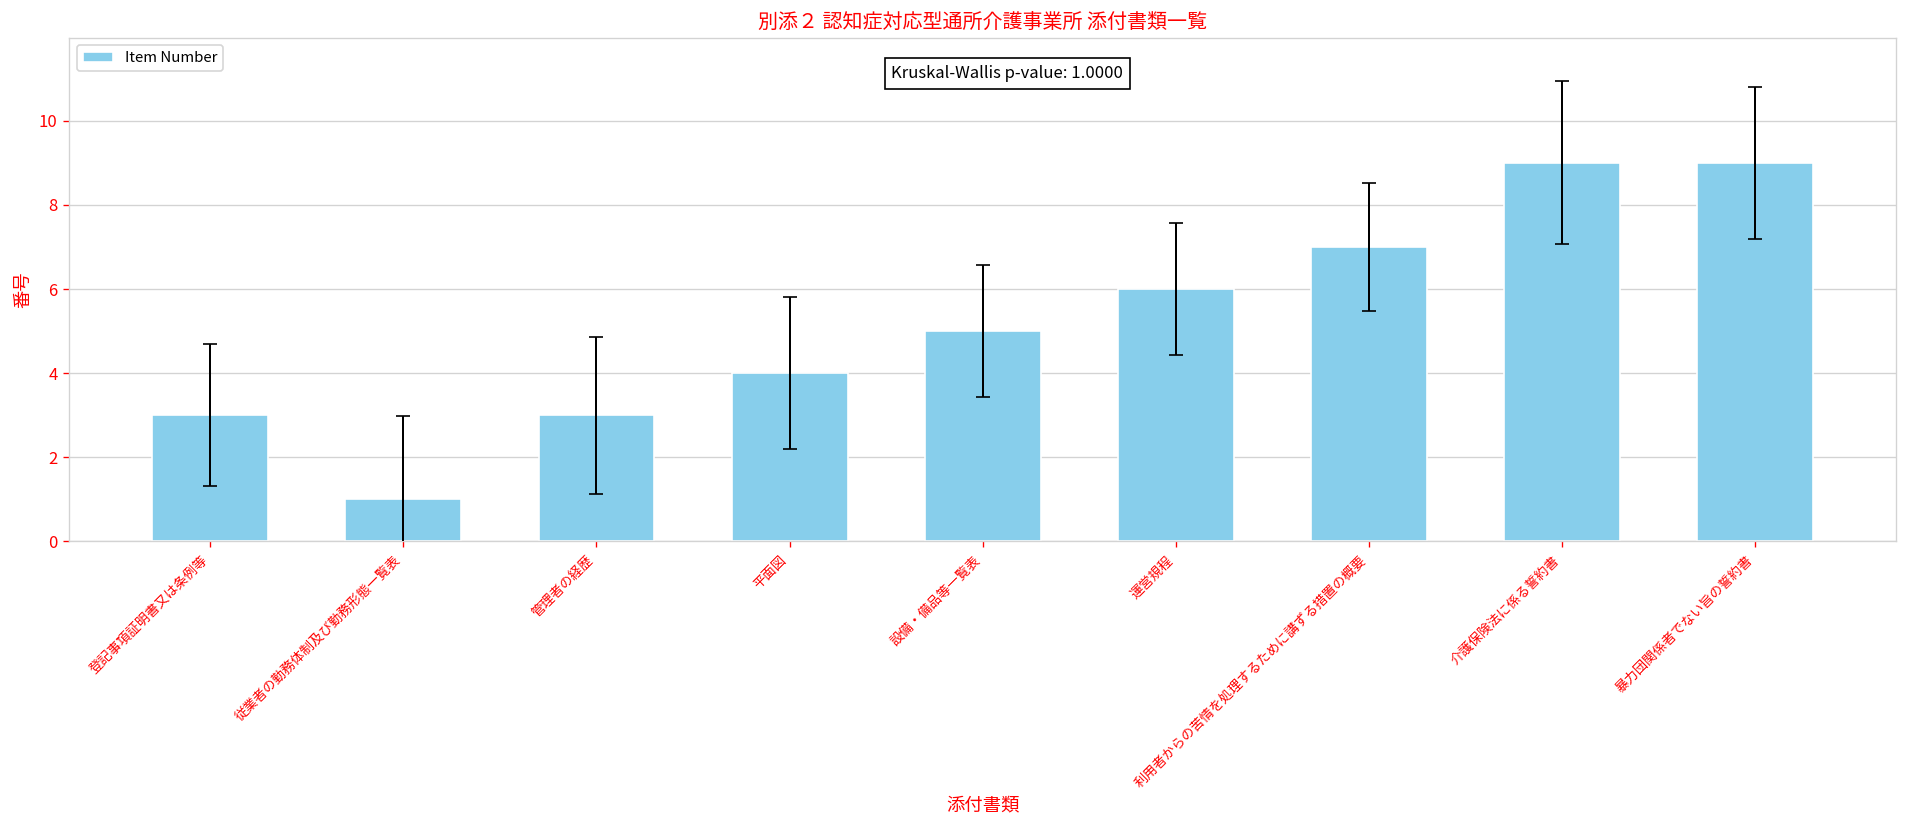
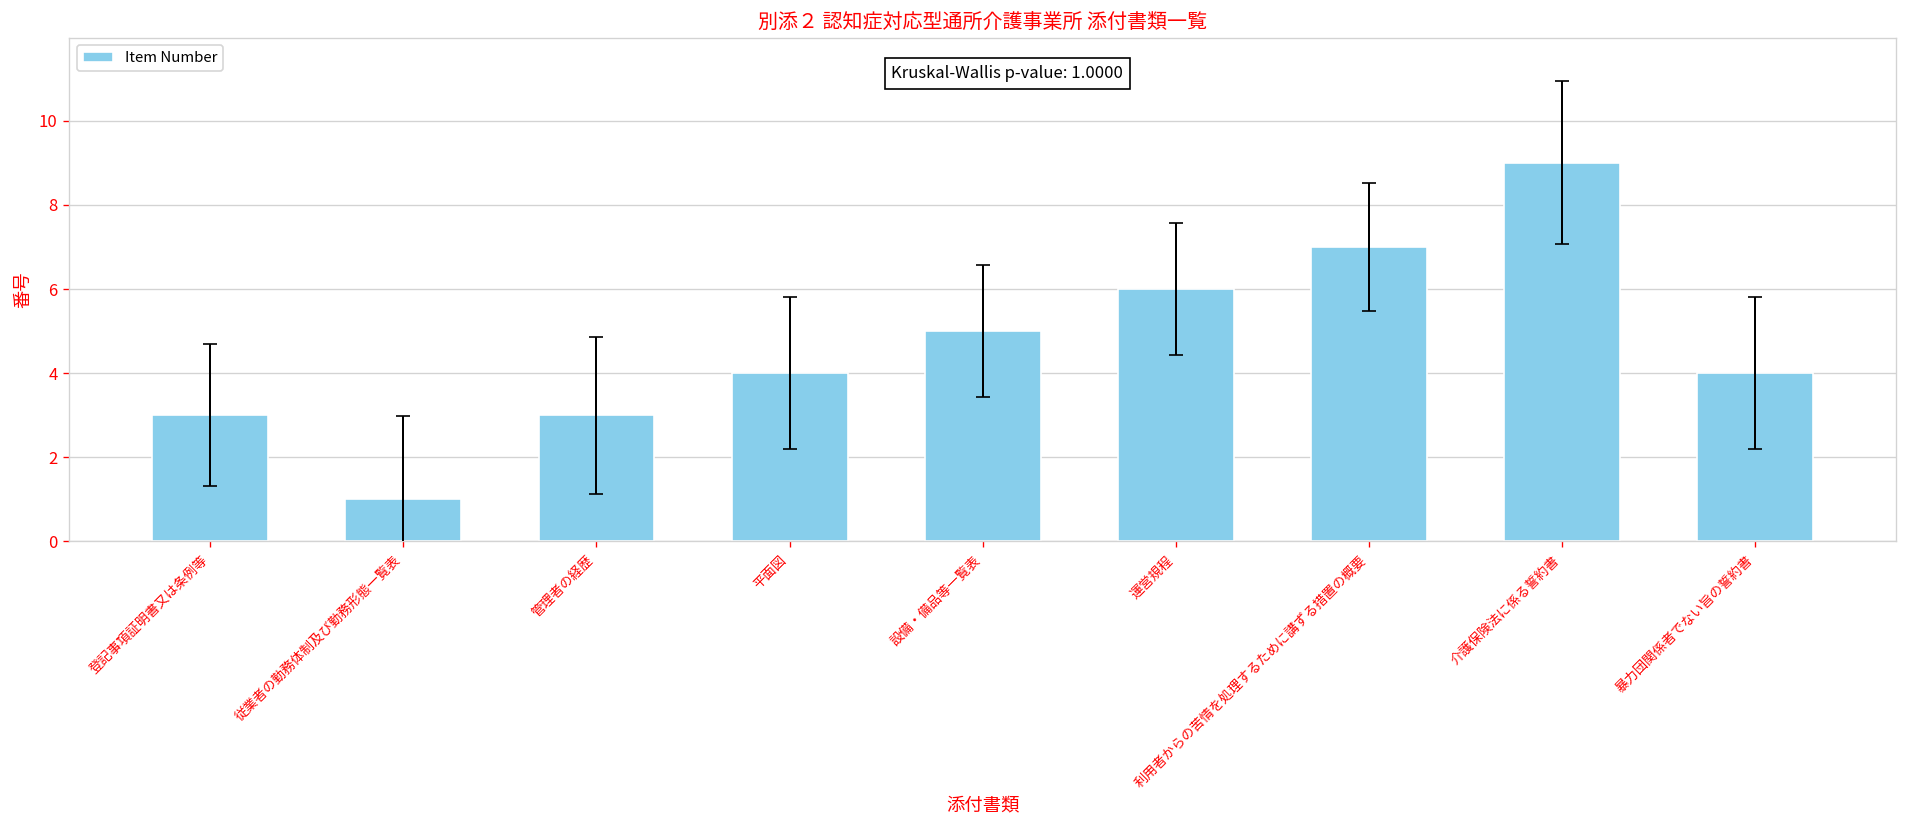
Item Number, 暴力団関係者でない旨の誓約書: 9 -> 4
